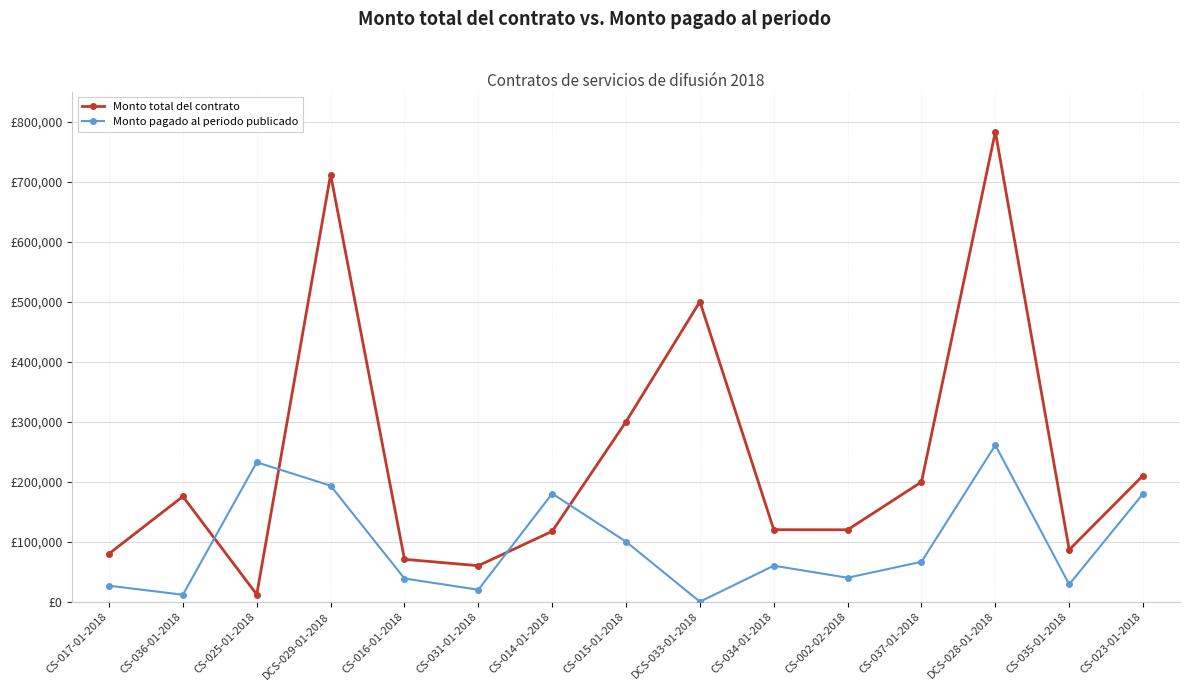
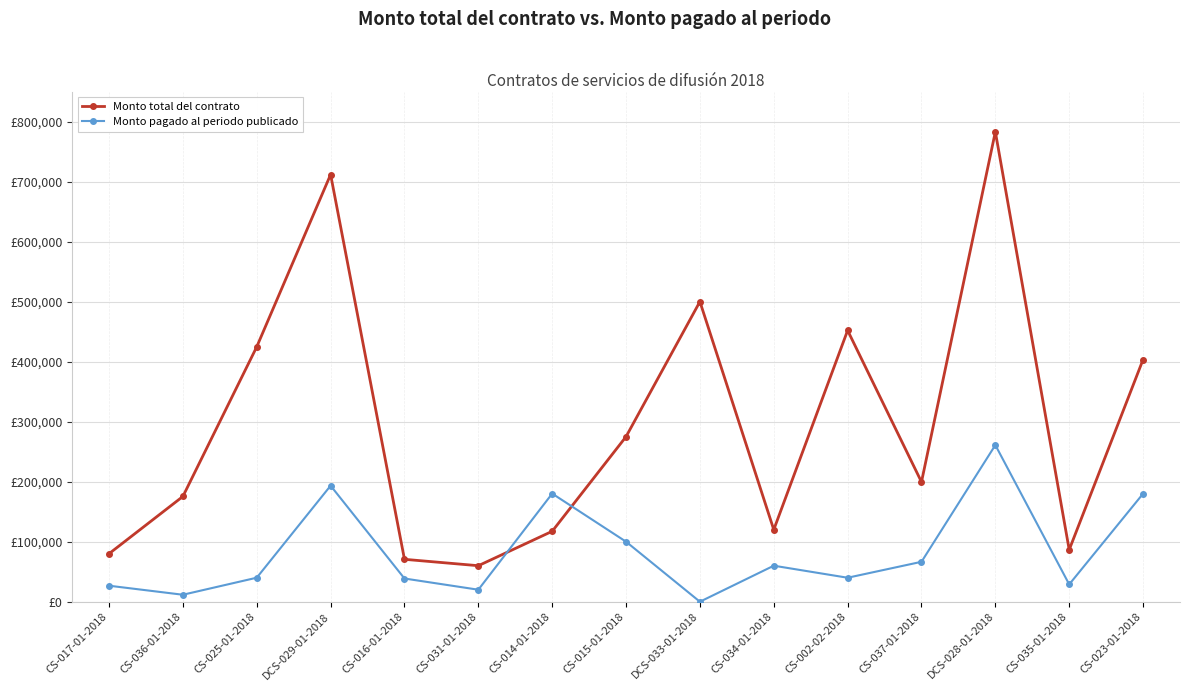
Monto total del contrato, CS-025-01-2018: £10,000 -> £420,000
Monto pagado al periodo publicado, CS-025-01-2018: £230,000 -> £40,000
Monto total del contrato, CS-015-01-2018: £300,000 -> £270,000
Monto total del contrato, CS-002-02-2018: £120,000 -> £450,000
Monto total del contrato, CS-023-01-2018: £210,000 -> £400,000
